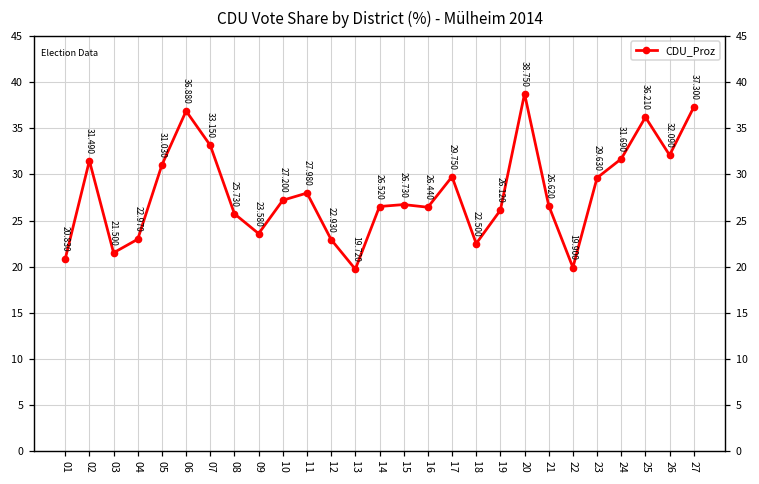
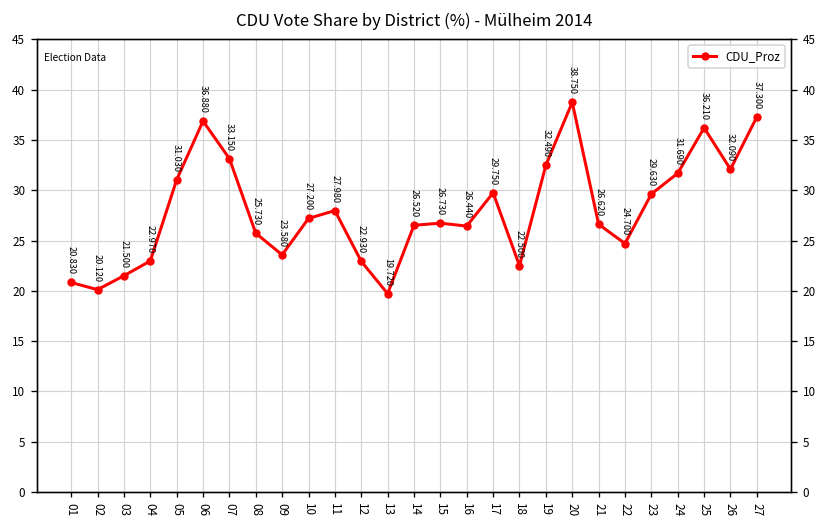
02: 31.490 -> 20.120
19: 26.120 -> 32.490
22: 19.900 -> 24.700
